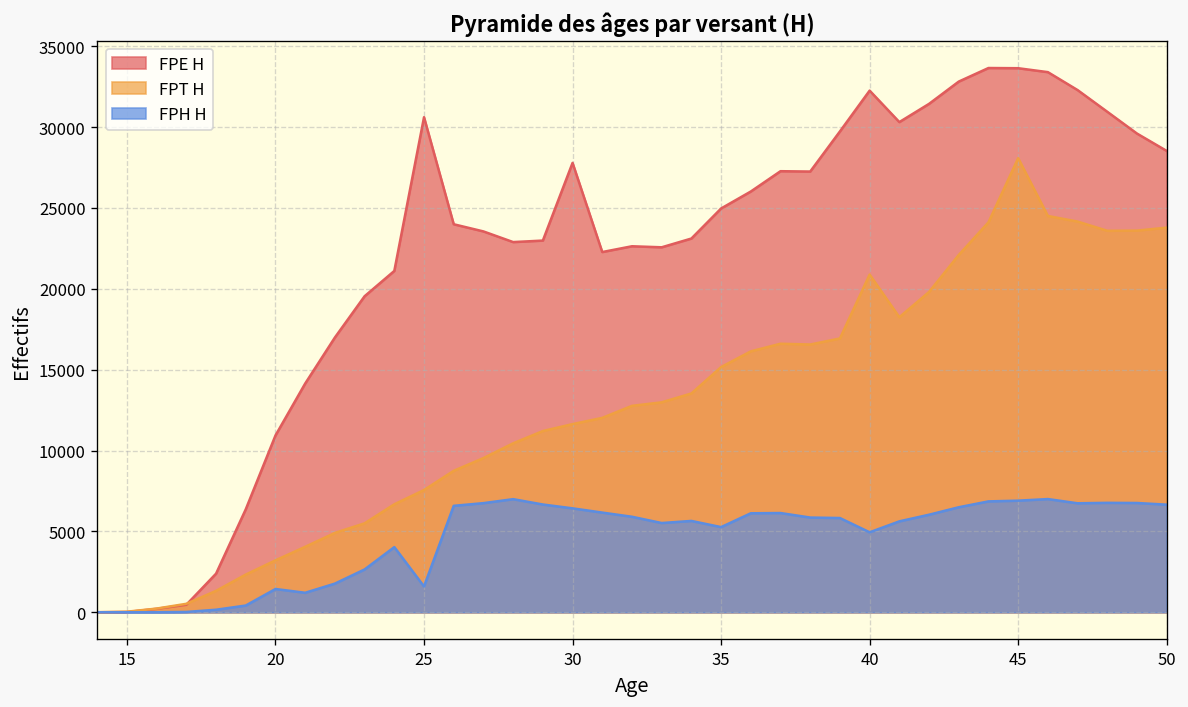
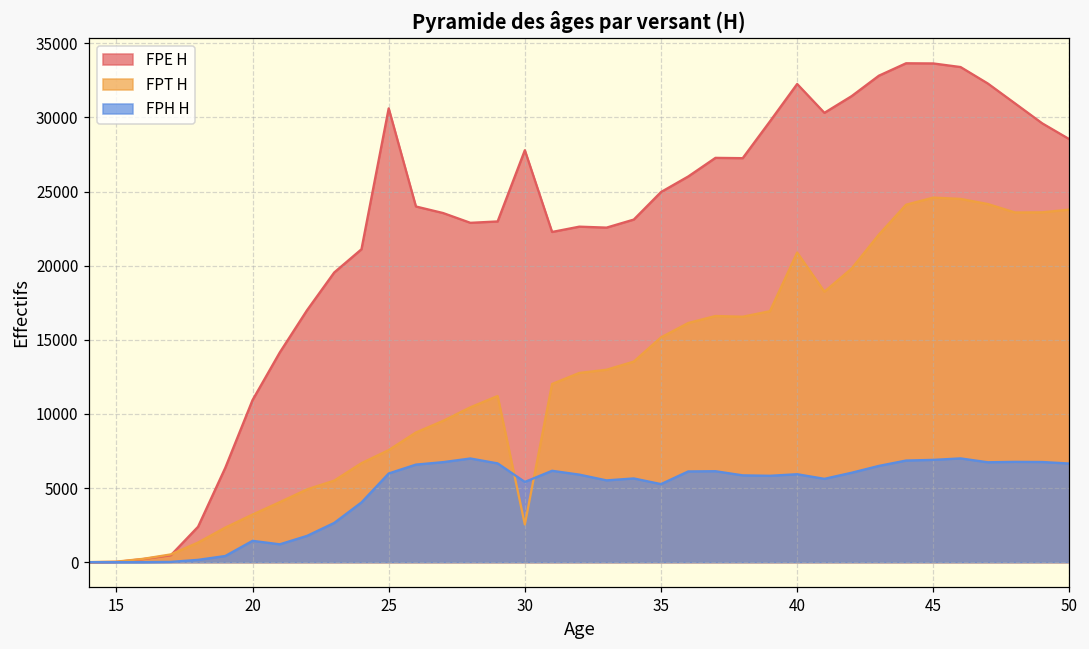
FPH H, 25: 1600 -> 6000
FPT H, 30: 11600 -> 2500
FPH H, 30: 6400 -> 5400
FPH H, 40: 4900 -> 5900
FPT H, 45: 28100 -> 24600
